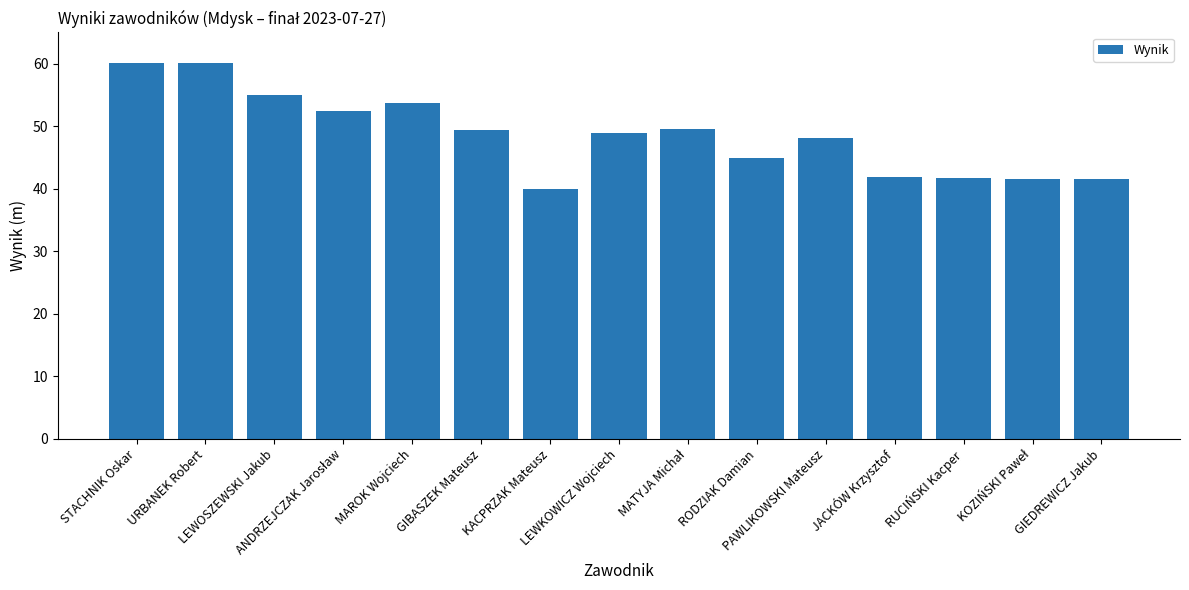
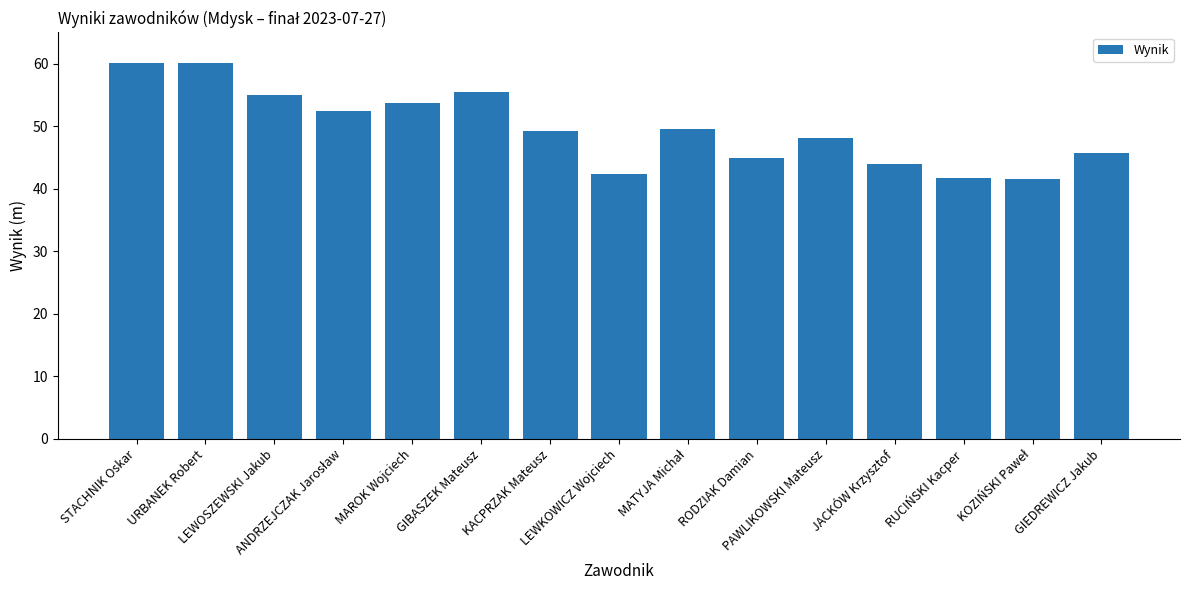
GIBASZEK Mateusz: 49 -> 55
KACPRZAK Mateusz: 40 -> 49
LEWKOWICZ Wojciech: 49 -> 42
JACKÓW Krzysztof: 42 -> 44
GIEDREWICZ Jakub: 41 -> 46
